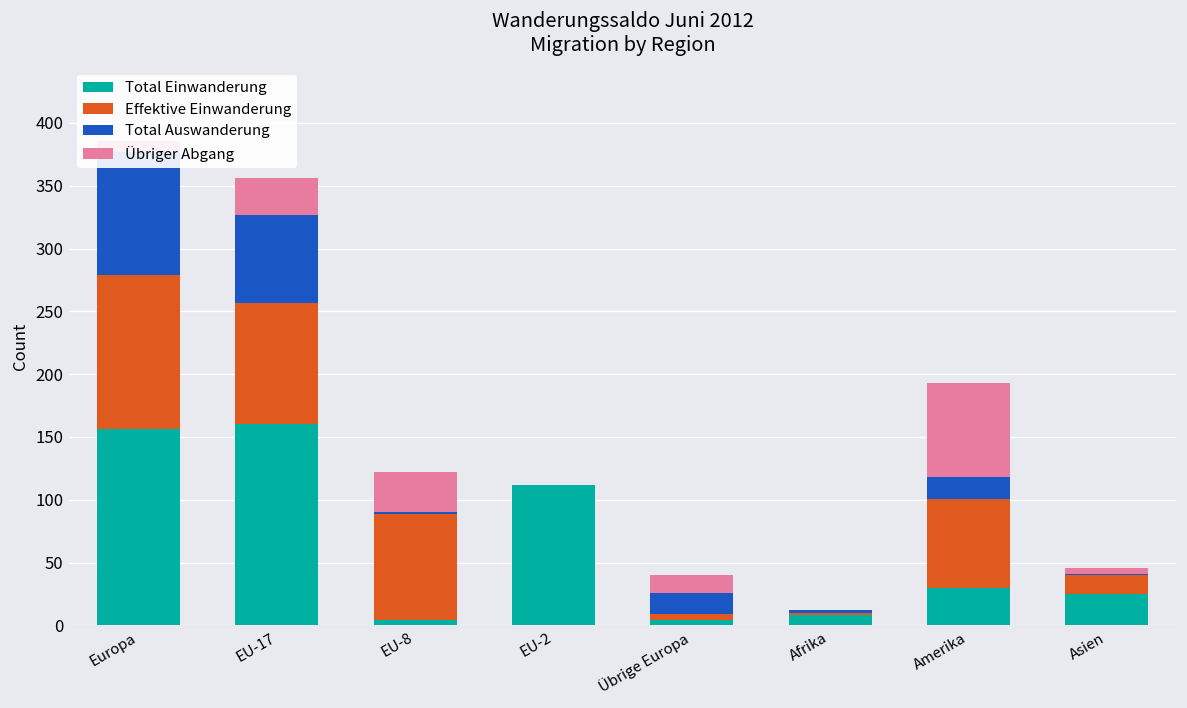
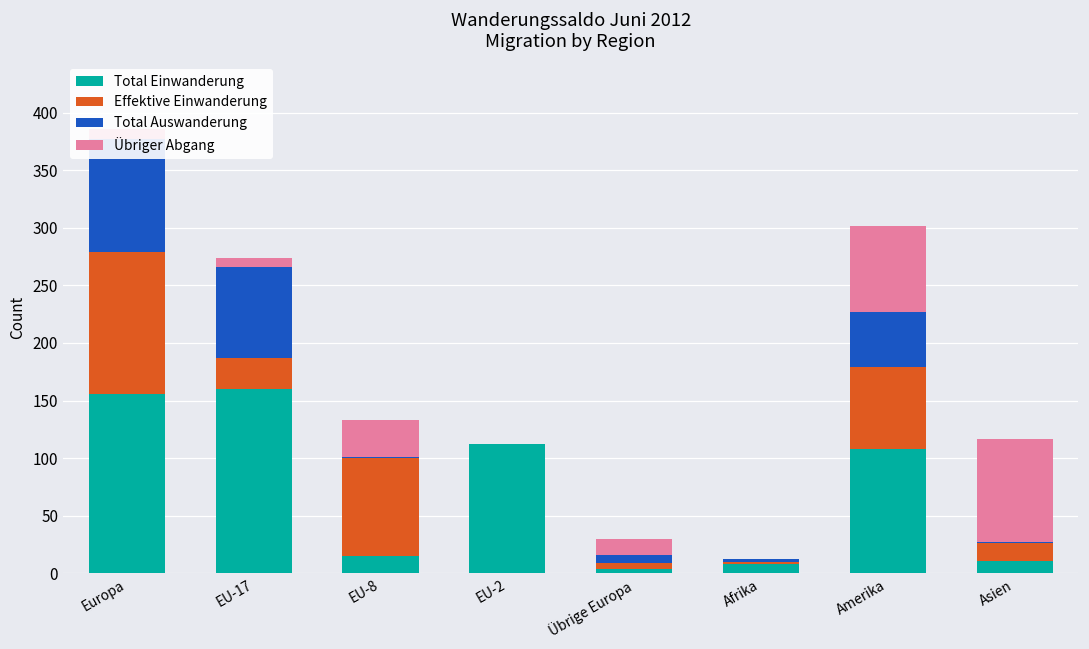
Effektive Einwanderung, EU-17: 97 -> 27
Total Auswanderung, EU-17: 70 -> 79
Übriger Abgang, EU-17: 29 -> 8
Total Einwanderung, EU-8: 4 -> 15
Total Auswanderung, Übrige Europa: 17 -> 7
Total Einwanderung, Amerika: 30 -> 108
Total Auswanderung, Amerika: 17 -> 48
Total Einwanderung, Asien: 25 -> 11
Übriger Abgang, Asien: 5 -> 90
